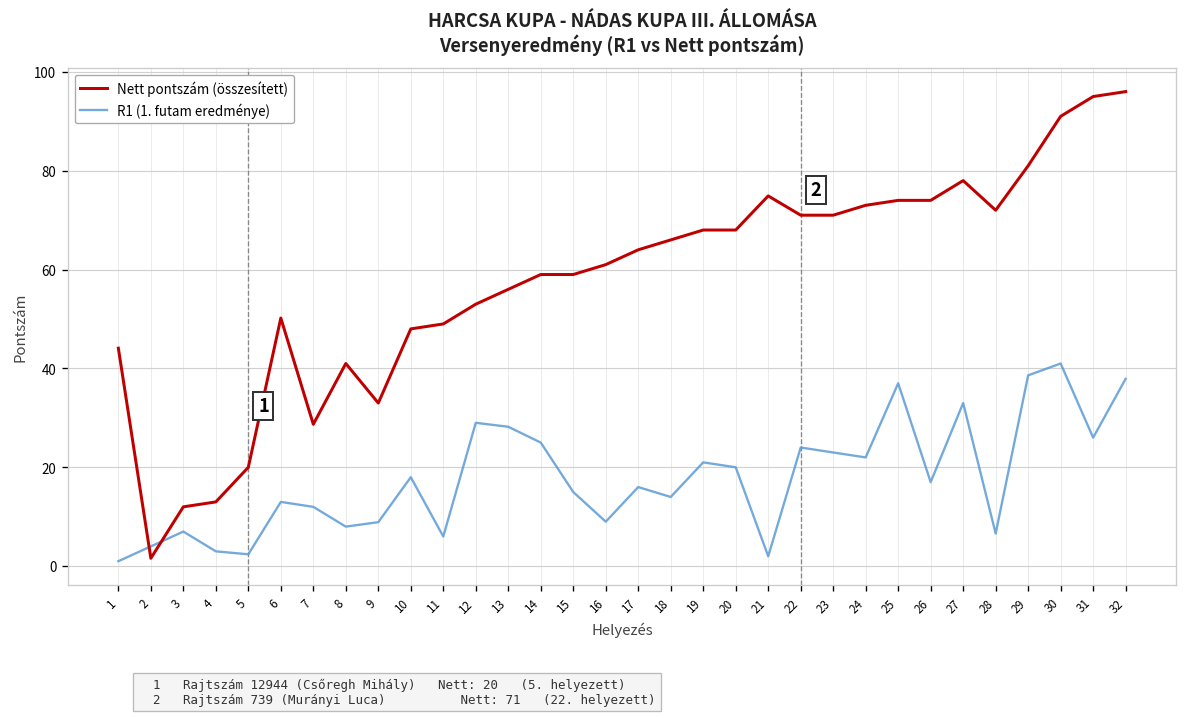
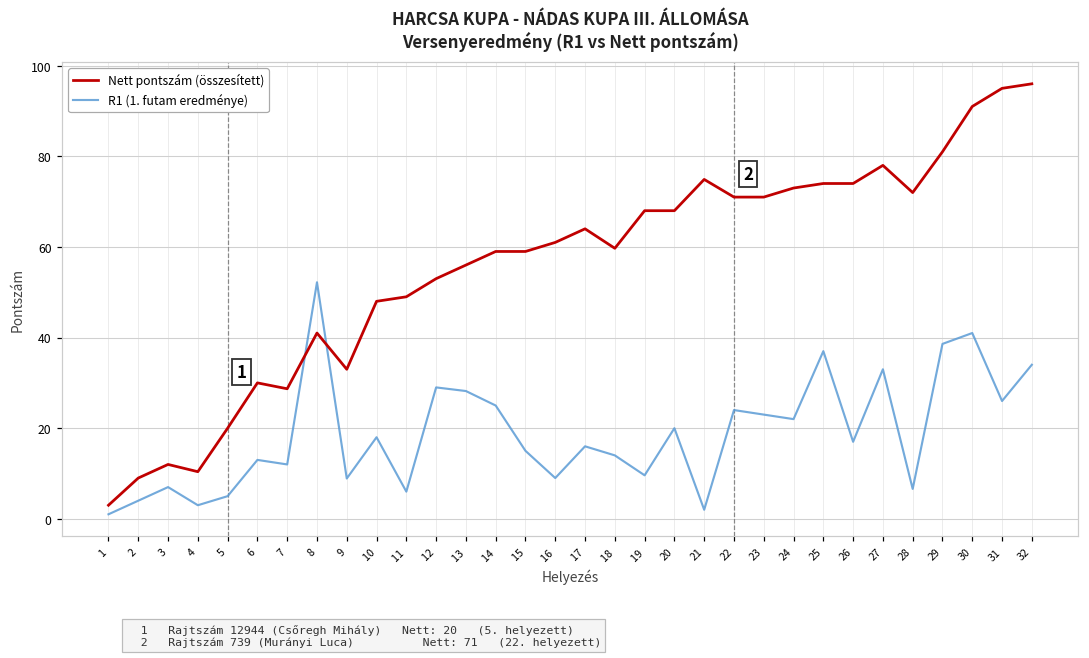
Nett pontszám (összesített), 1: 44 -> 3
Nett pontszám (összesített), 2: 2 -> 9
Nett pontszám (összesített), 4: 13 -> 10
R1 (1. futam eredménye), 5: 2 -> 5
Nett pontszám (összesített), 6: 50 -> 30
R1 (1. futam eredménye), 8: 8 -> 52
Nett pontszám (összesített), 18: 66 -> 60
R1 (1. futam eredménye), 19: 21 -> 10
R1 (1. futam eredménye), 32: 38 -> 34
